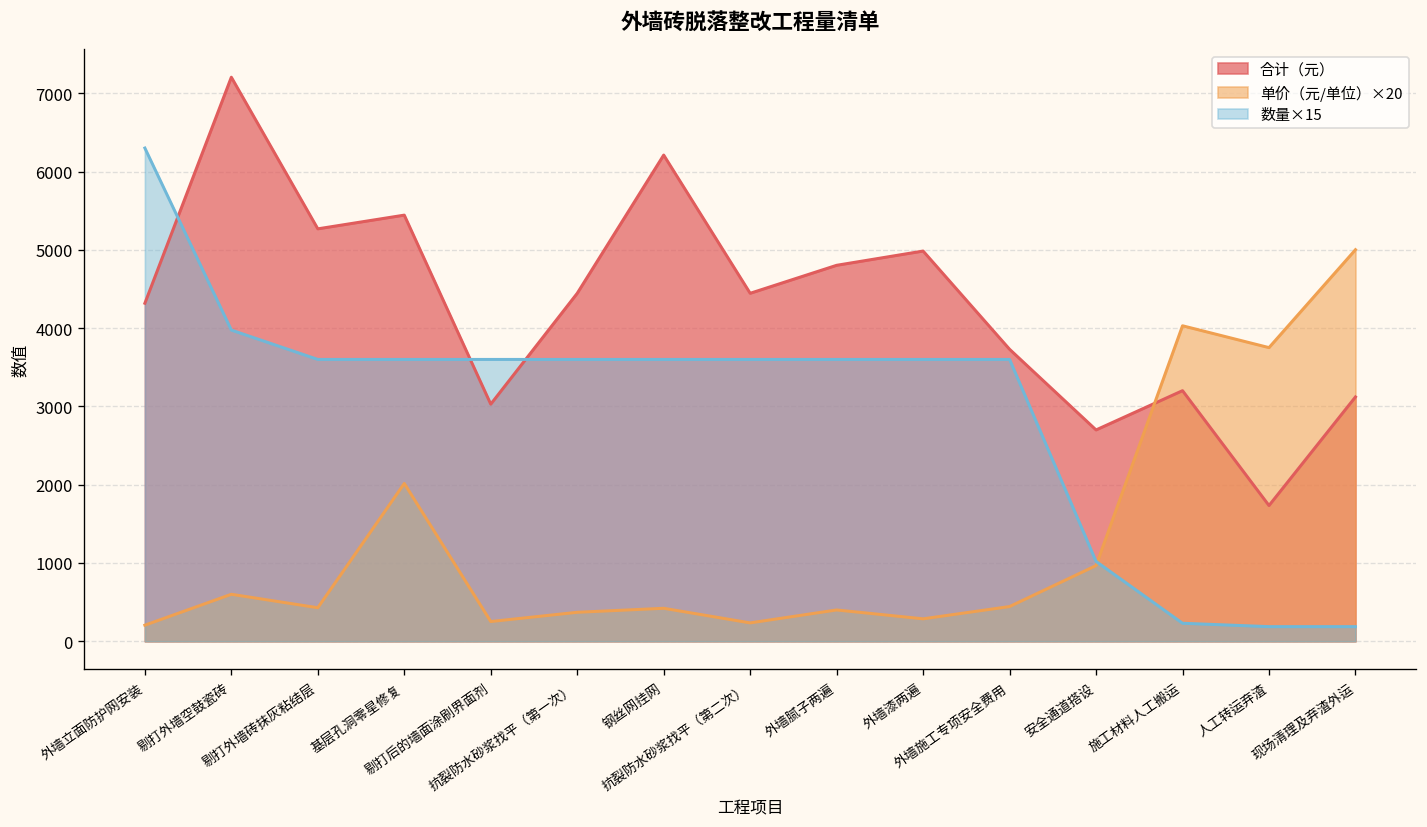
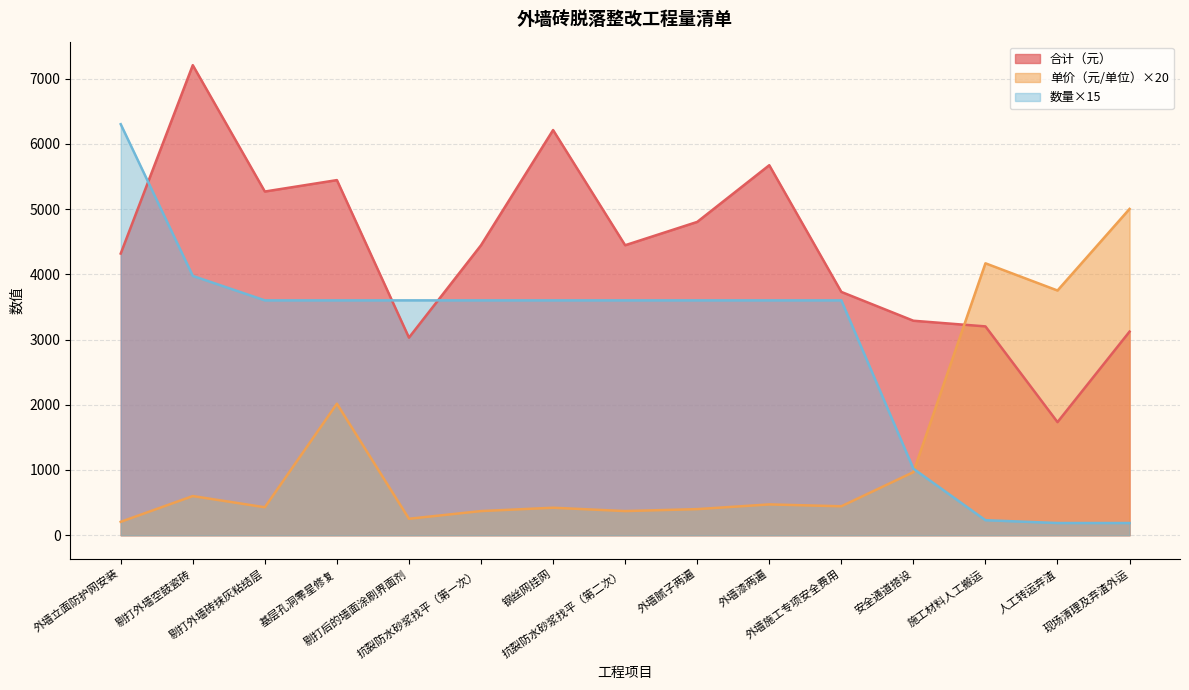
单价（元/单位）×20, 抗裂防水砂浆找平（第二次）: 200 -> 400
合计（元）, 外墙漆两遍: 5000 -> 5700
单价（元/单位）×20, 外墙漆两遍: 300 -> 500
合计（元）, 安全通道搭设: 2700 -> 3300
单价（元/单位）×20, 施工材料人工搬运: 4000 -> 4200
